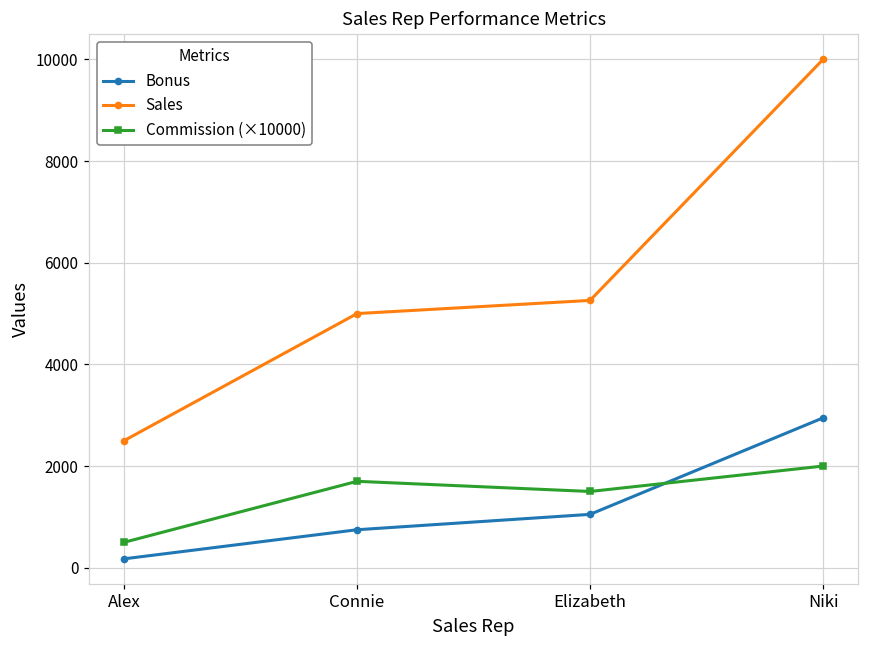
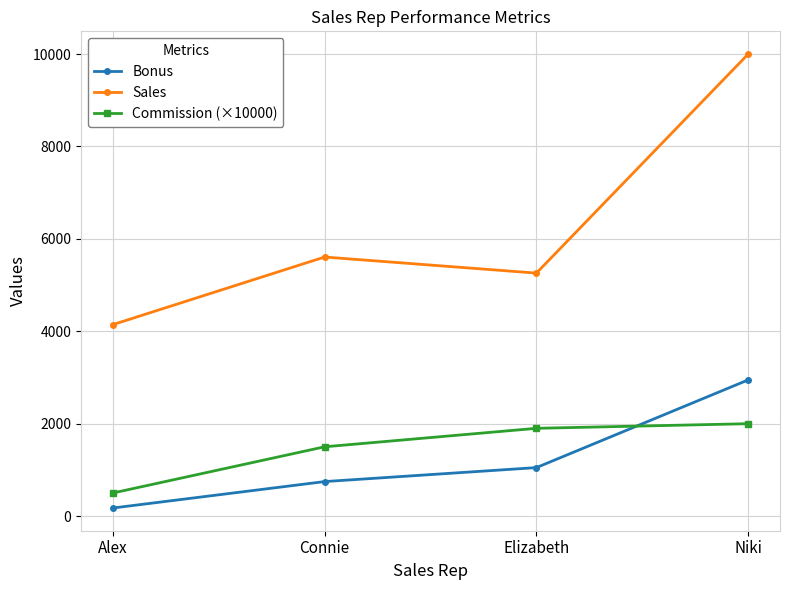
Sales, Alex: 2500 -> 4100
Sales, Connie: 5000 -> 5600
Commission (×10000), Connie: 1700 -> 1500
Commission (×10000), Elizabeth: 1500 -> 1900
